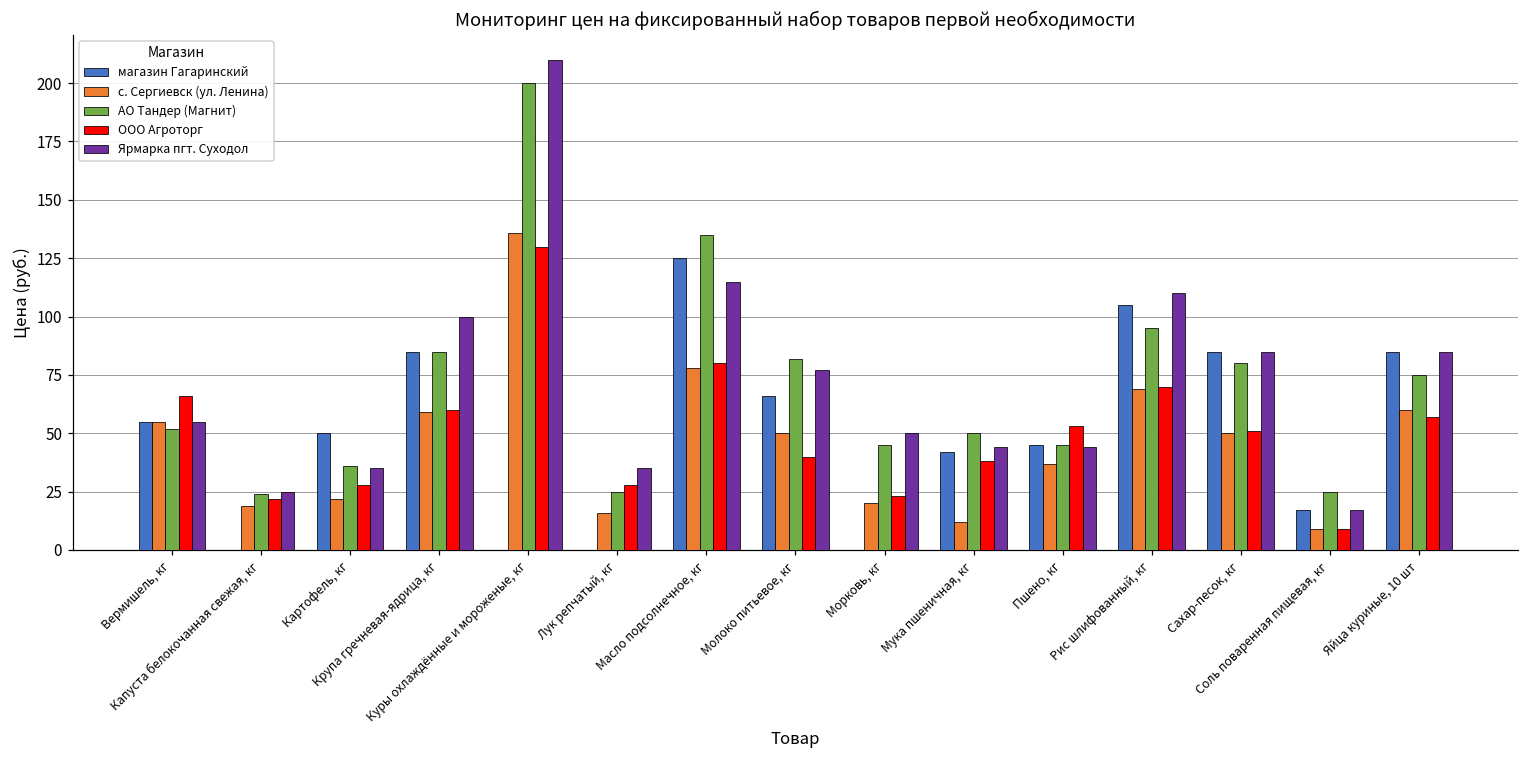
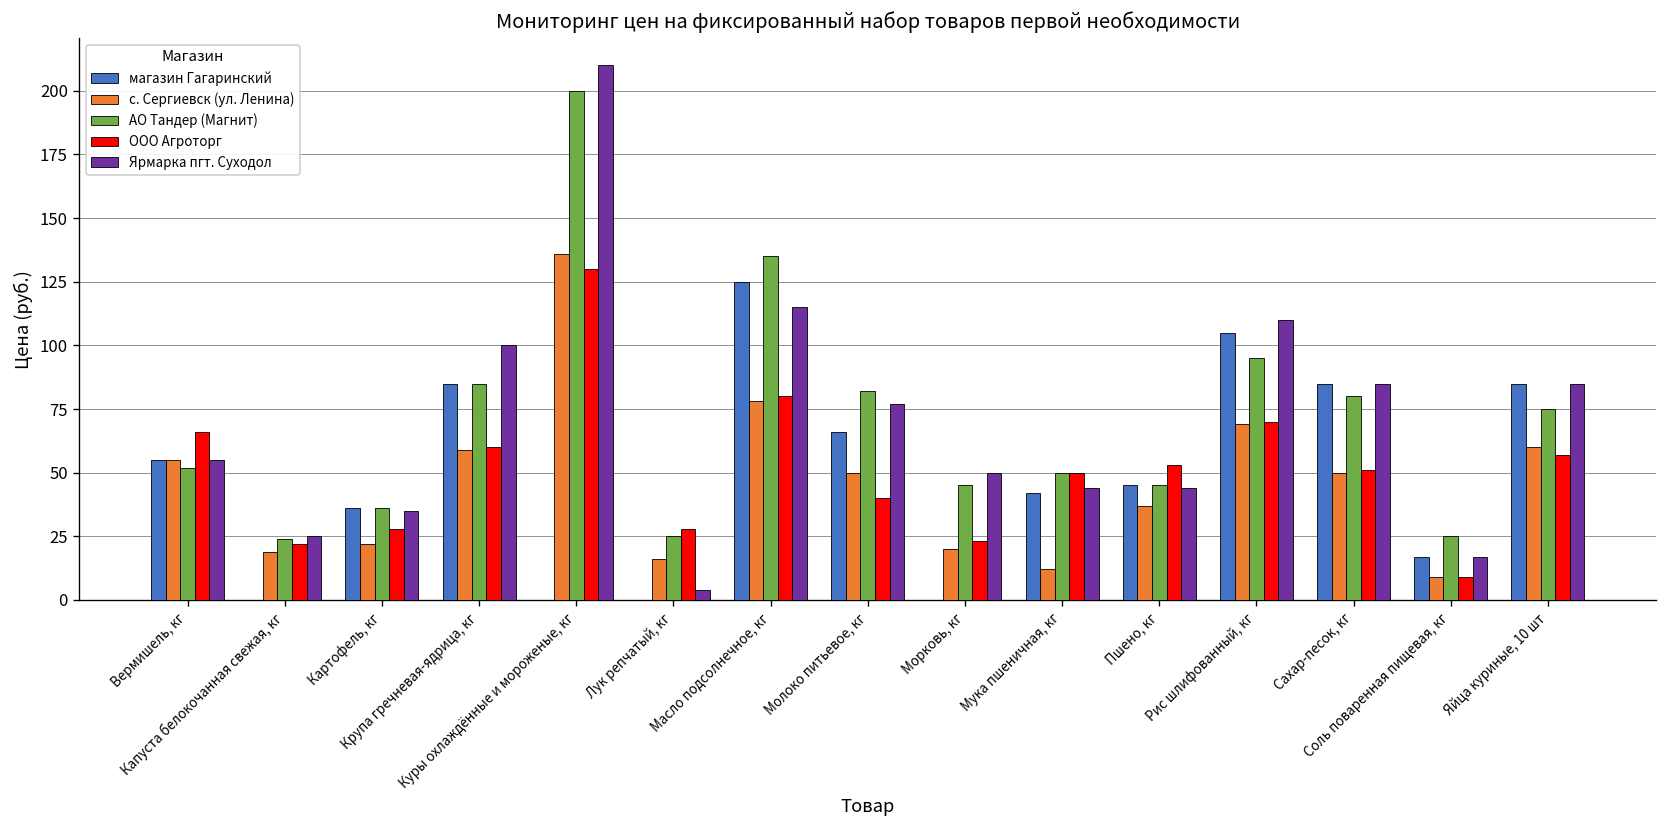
магазин Гагаринский, Картофель, кг: 50 -> 36
Ярмарка пгт. Суходол, Лук репчатый, кг: 35 -> 4
ООО Агроторг, Мука пшеничная, кг: 38 -> 50
